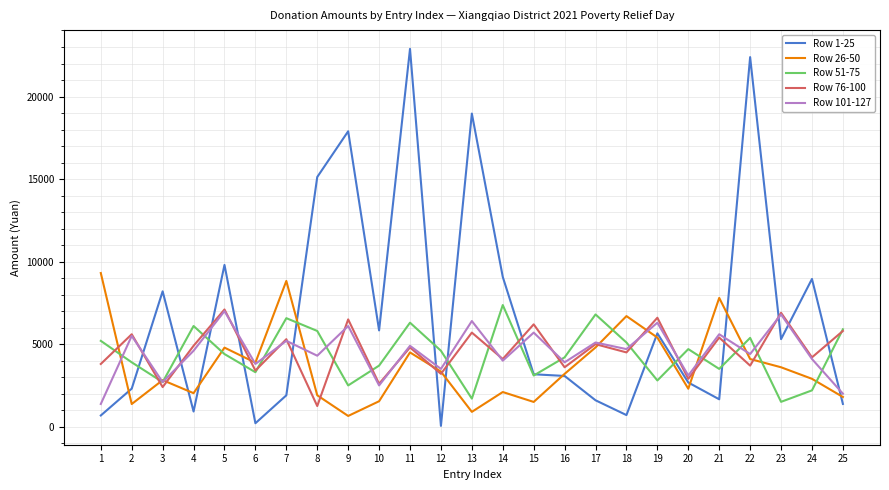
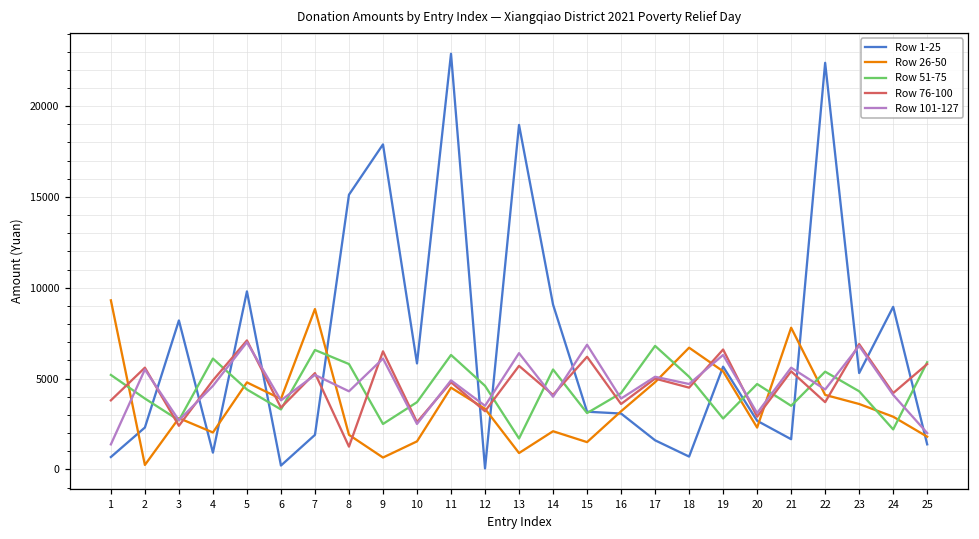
Row 26-50, 2: 1400 -> 200
Row 51-75, 14: 7400 -> 5500
Row 101-127, 15: 5700 -> 6900
Row 51-75, 23: 1500 -> 4300
